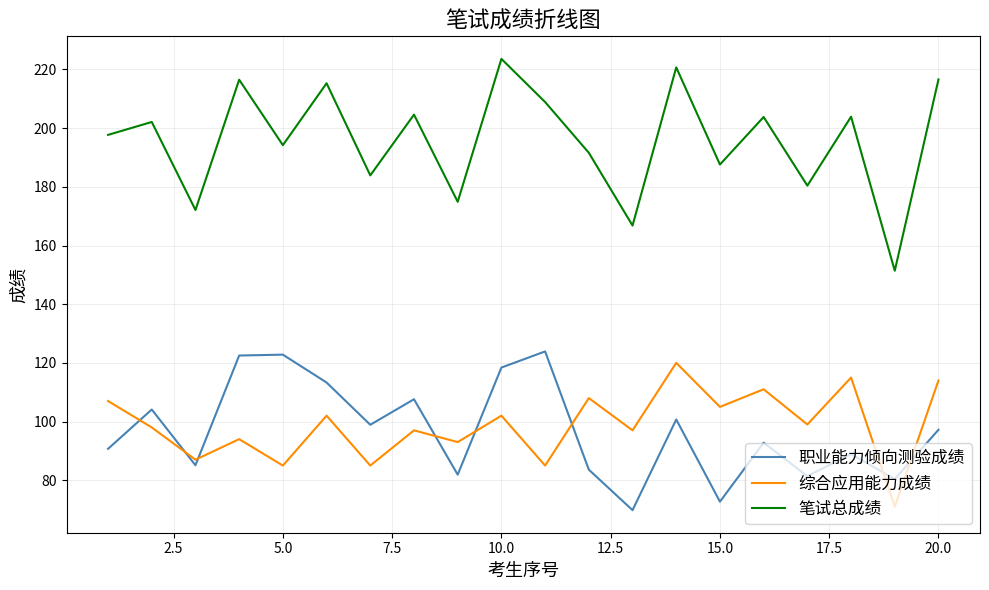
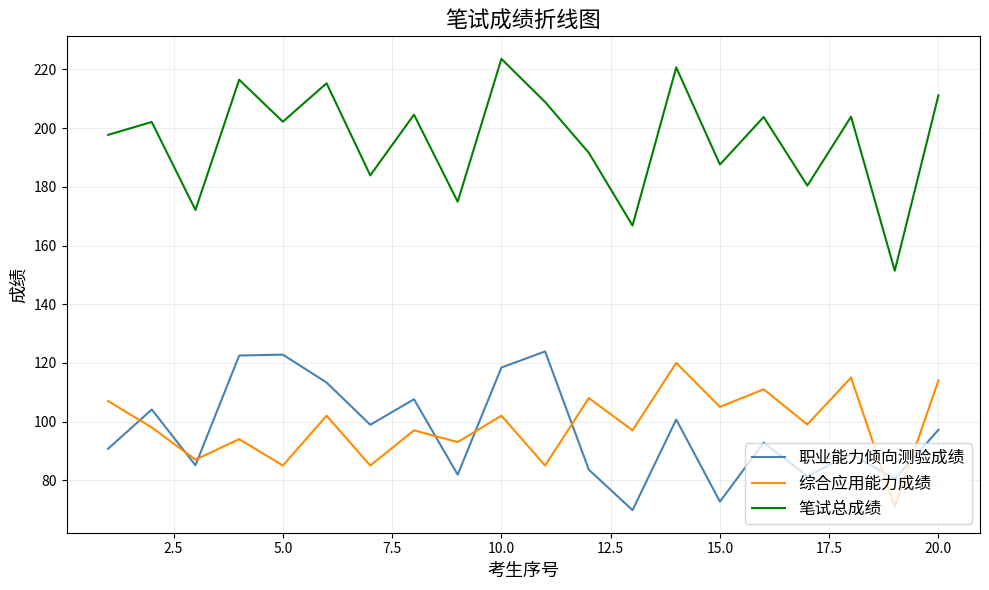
笔试总成绩, 5.0: 194 -> 202
笔试总成绩, 20.0: 217 -> 211
